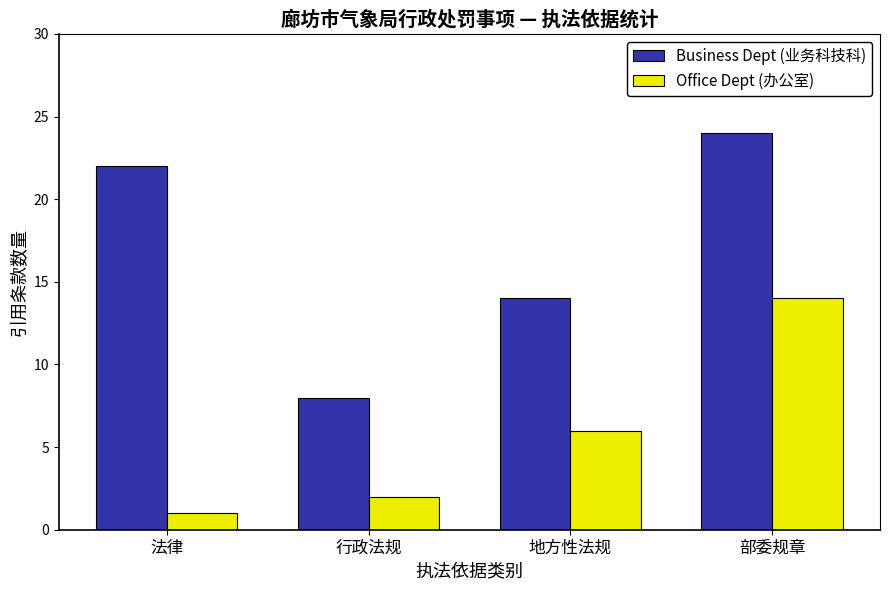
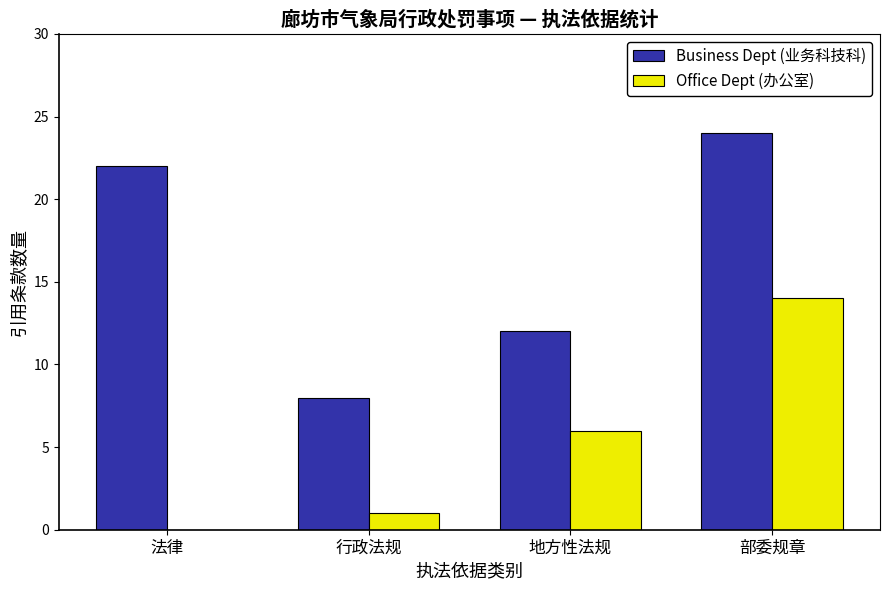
Office Dept (办公室), 法律: 1 -> 0
Office Dept (办公室), 行政法规: 2 -> 1
Business Dept (业务科技科), 地方性法规: 14 -> 12
